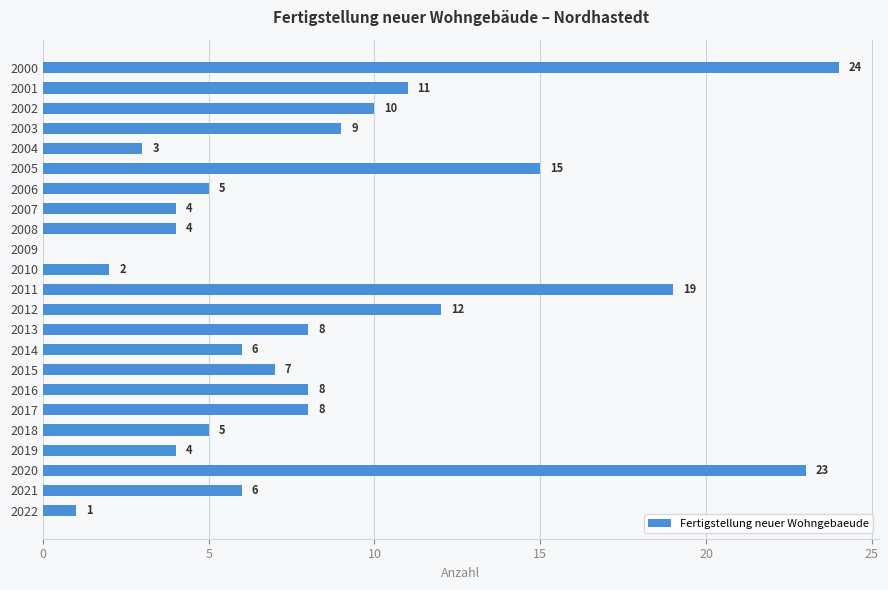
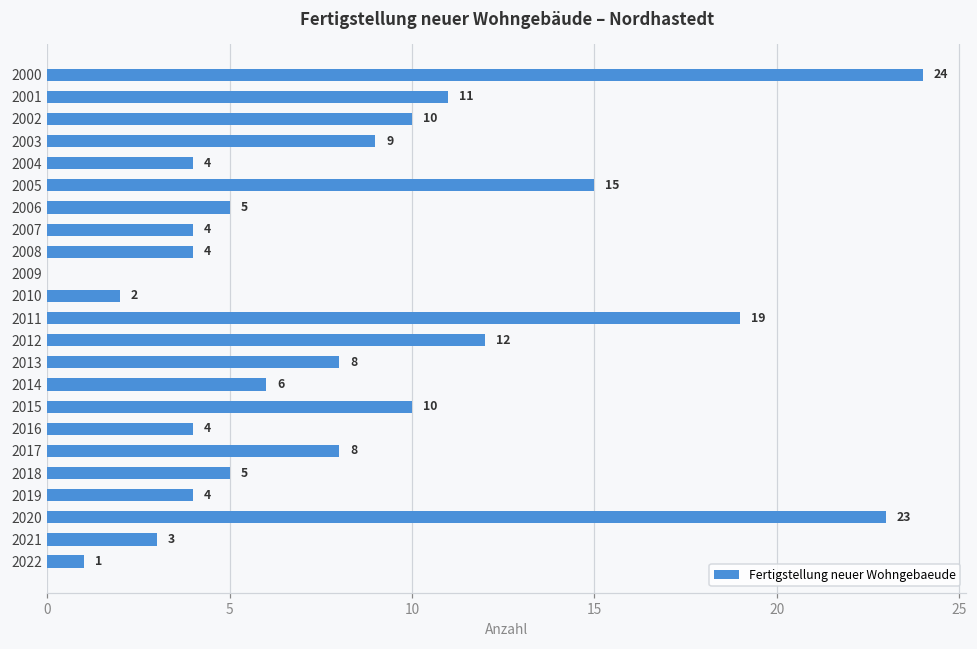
2004: 3 -> 4
2015: 7 -> 10
2016: 8 -> 4
2021: 6 -> 3
